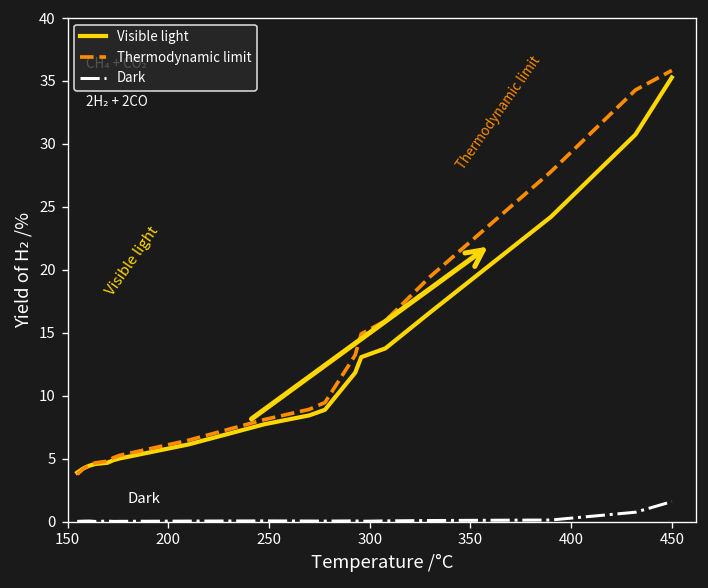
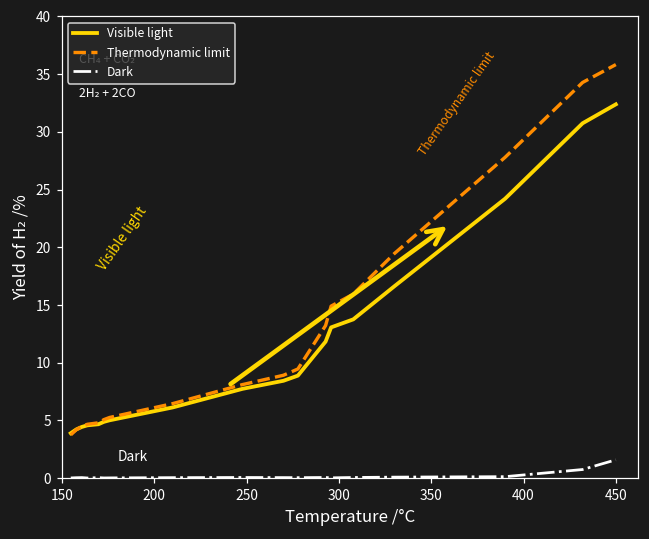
Visible light, 450: 35.3 -> 32.4
